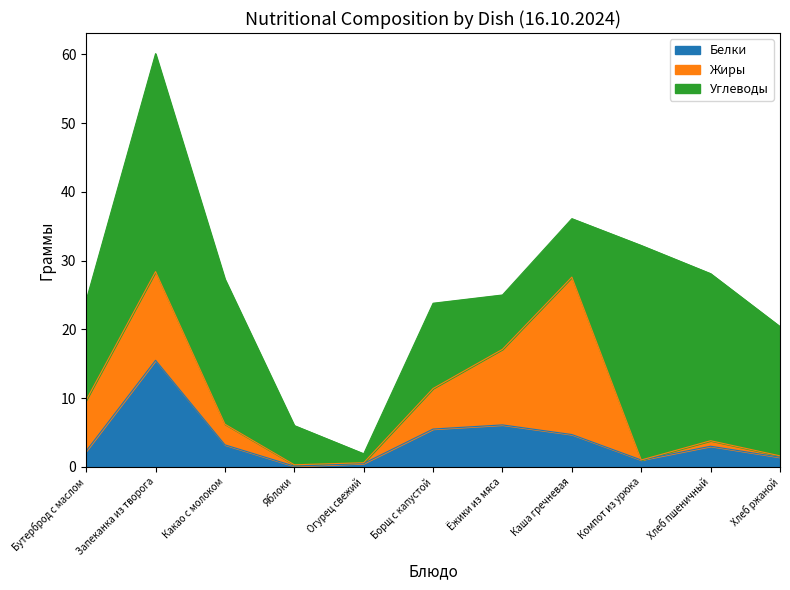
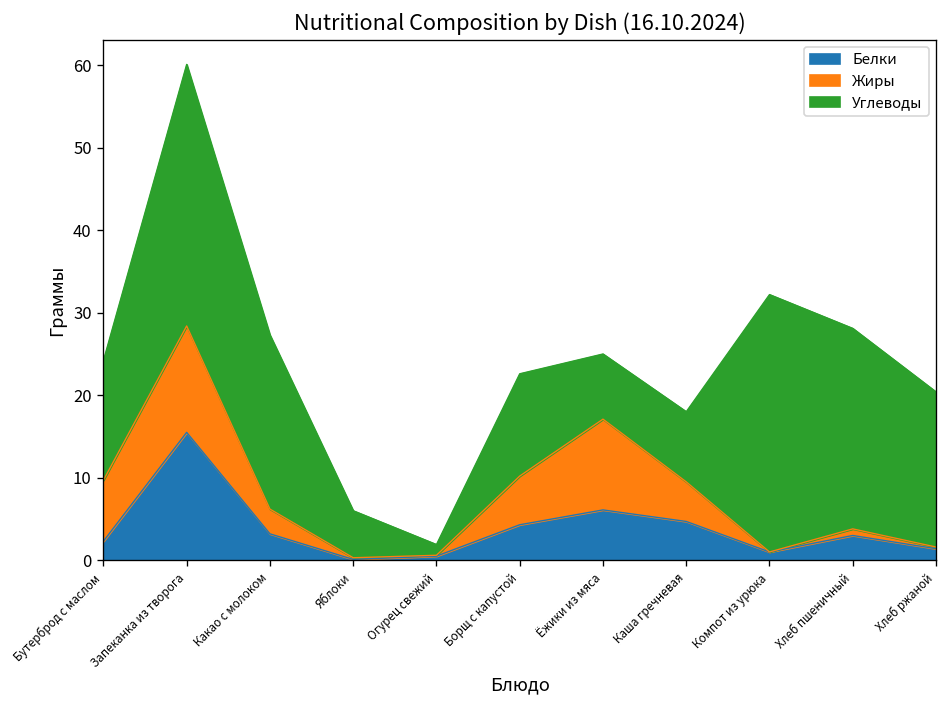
Белки, Борщ с капустой: 6 -> 4
Жиры, Каша гречневая: 23 -> 5
